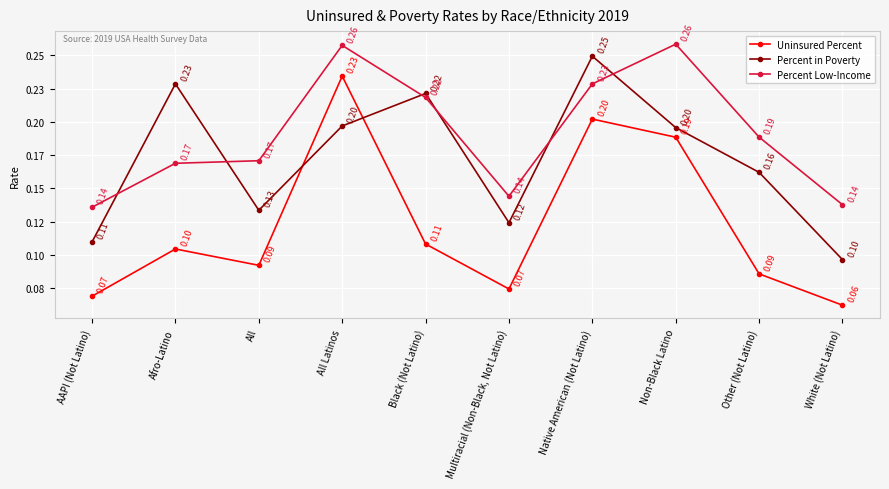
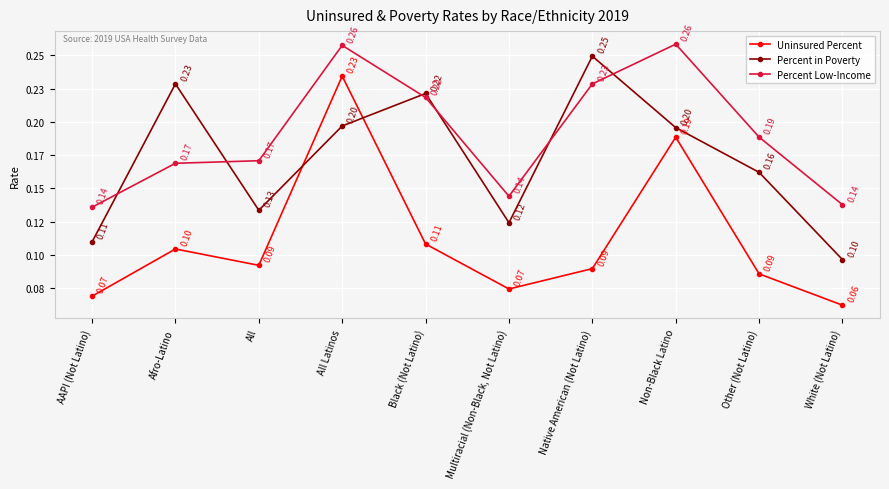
Uninsured Percent, Native American (Not Latino): 0.20 -> 0.09
